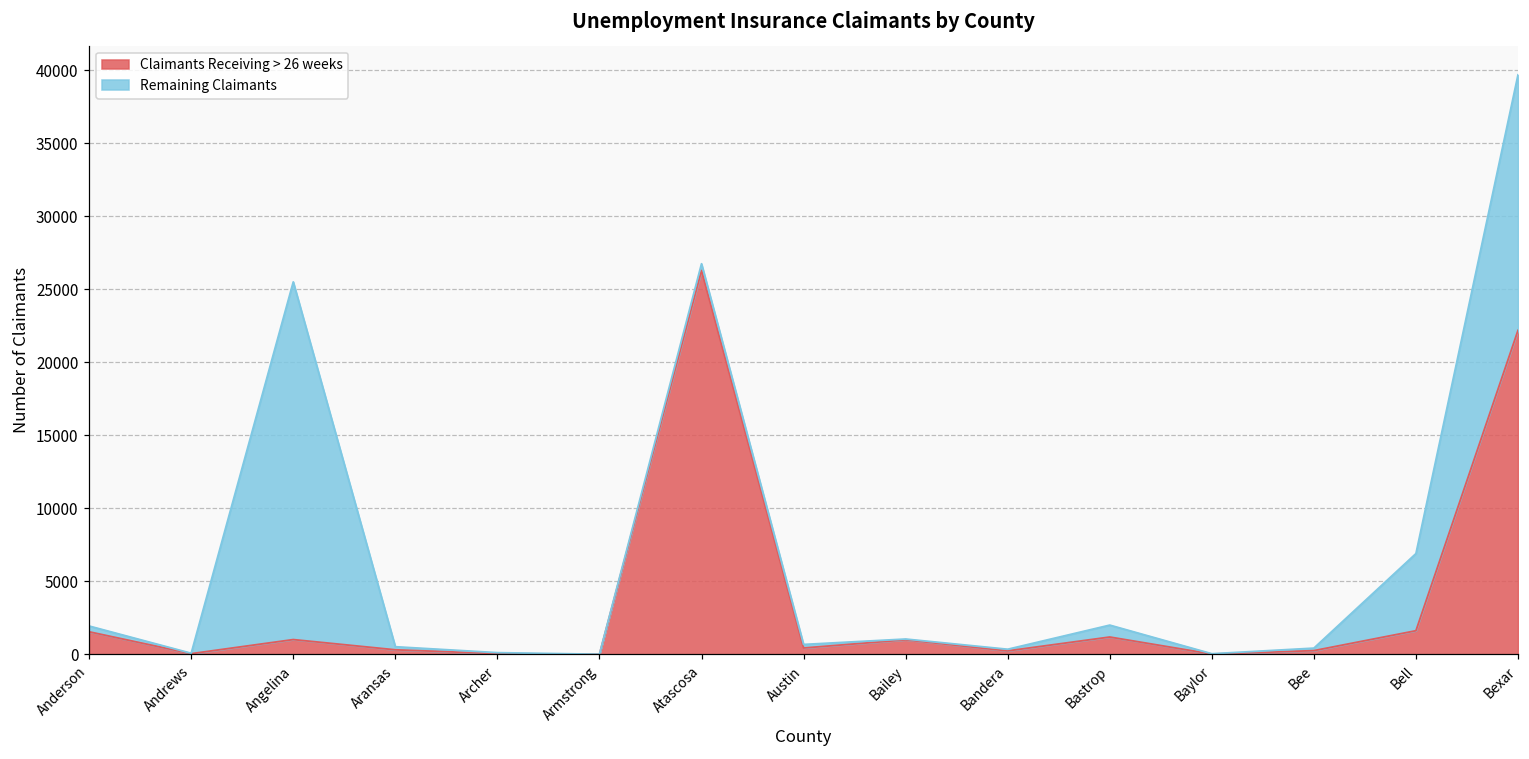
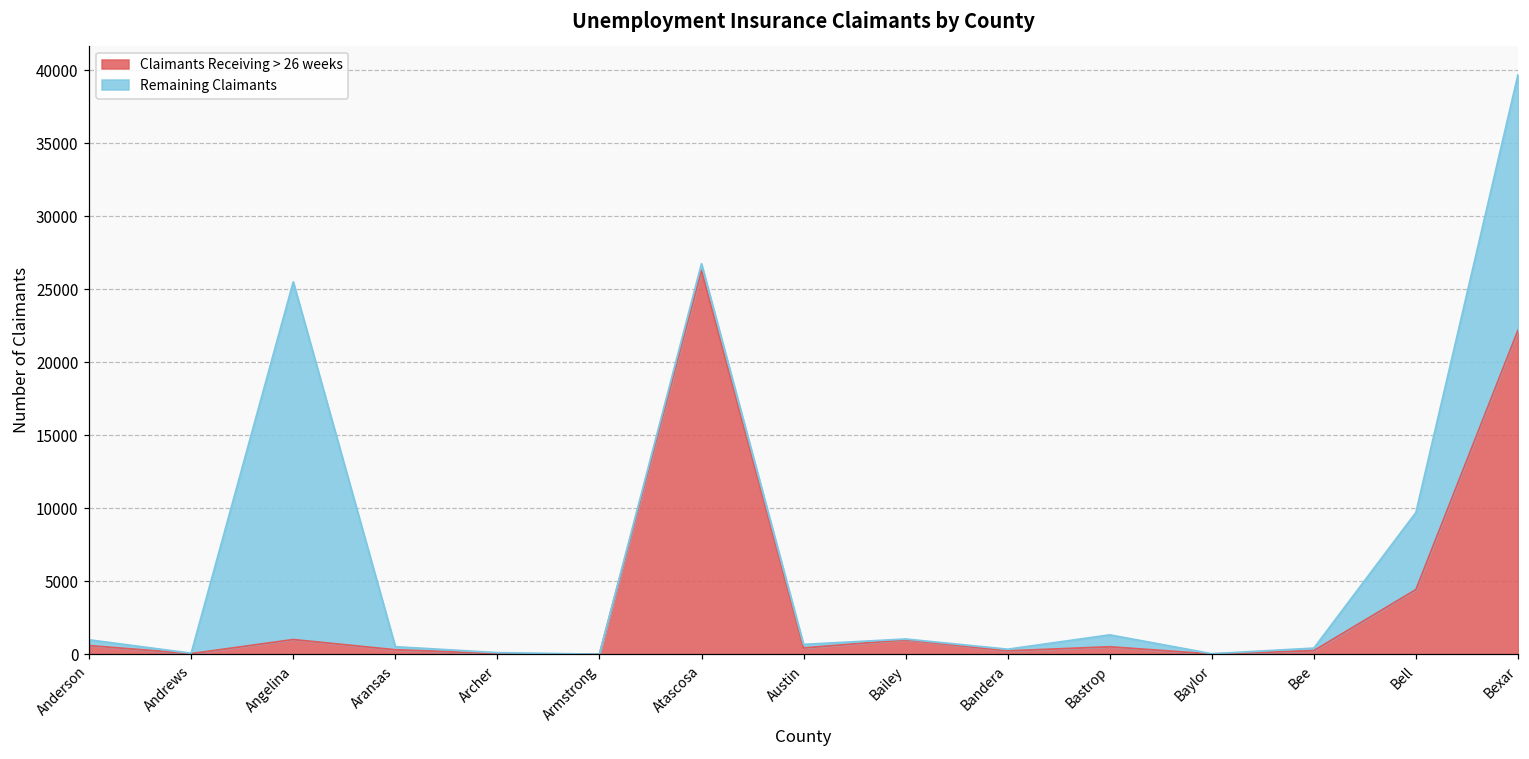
Claimants Receiving > 26 weeks, Anderson: 1600 -> 600
Claimants Receiving > 26 weeks, Bastrop: 1200 -> 500
Claimants Receiving > 26 weeks, Bell: 1600 -> 4400
